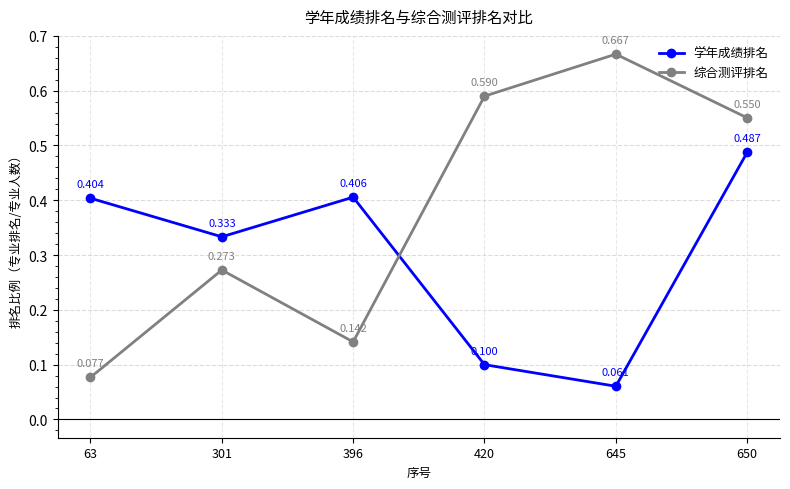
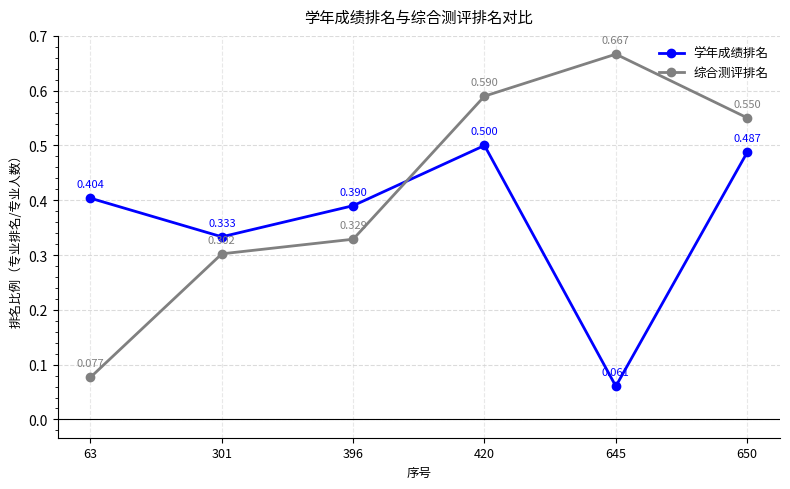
综合测评排名, 301: 0.273 -> 0.302
学年成绩排名, 396: 0.406 -> 0.390
综合测评排名, 396: 0.142 -> 0.329
学年成绩排名, 420: 0.100 -> 0.500
